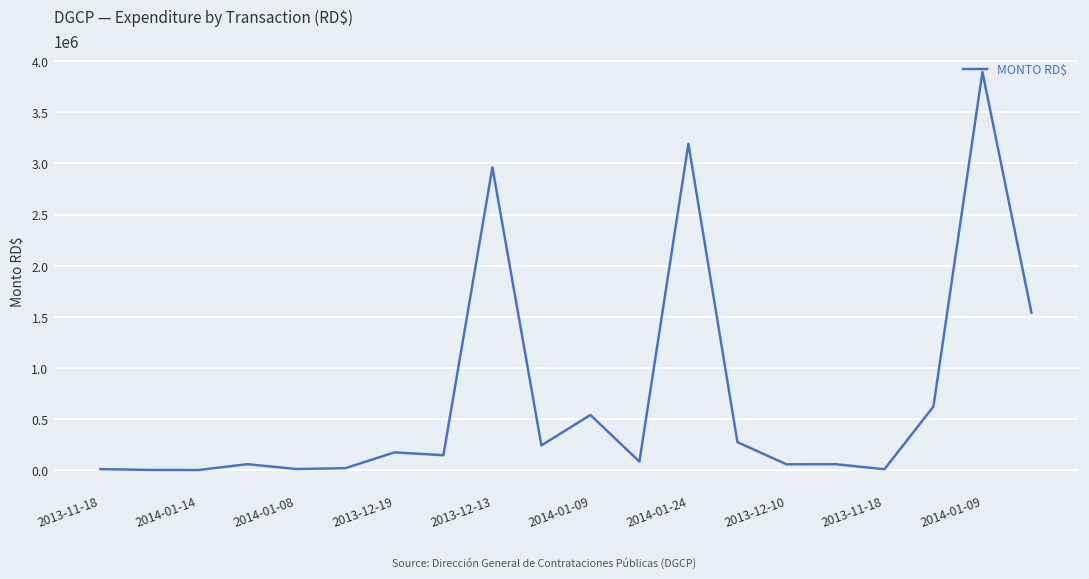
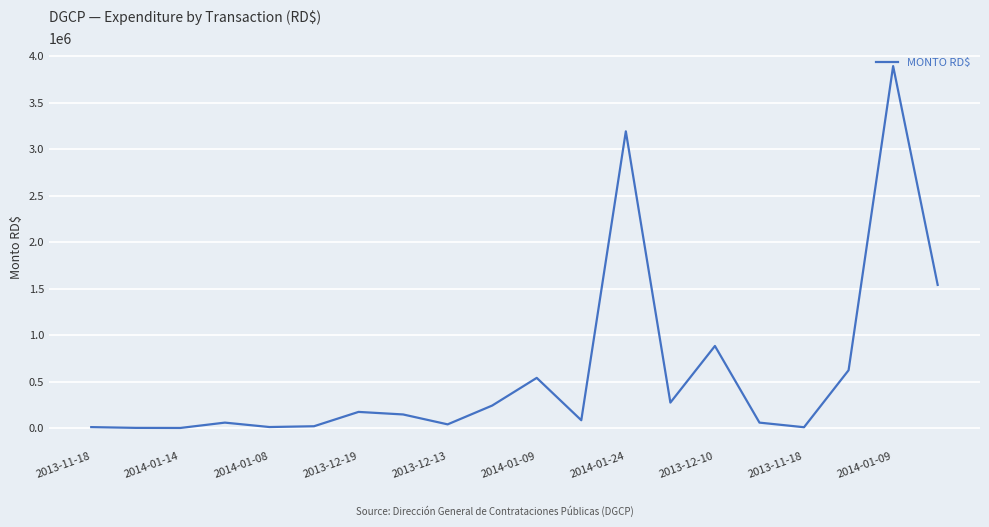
2013-12-13: 3000000 -> 0
2013-12-10: 100000 -> 900000
